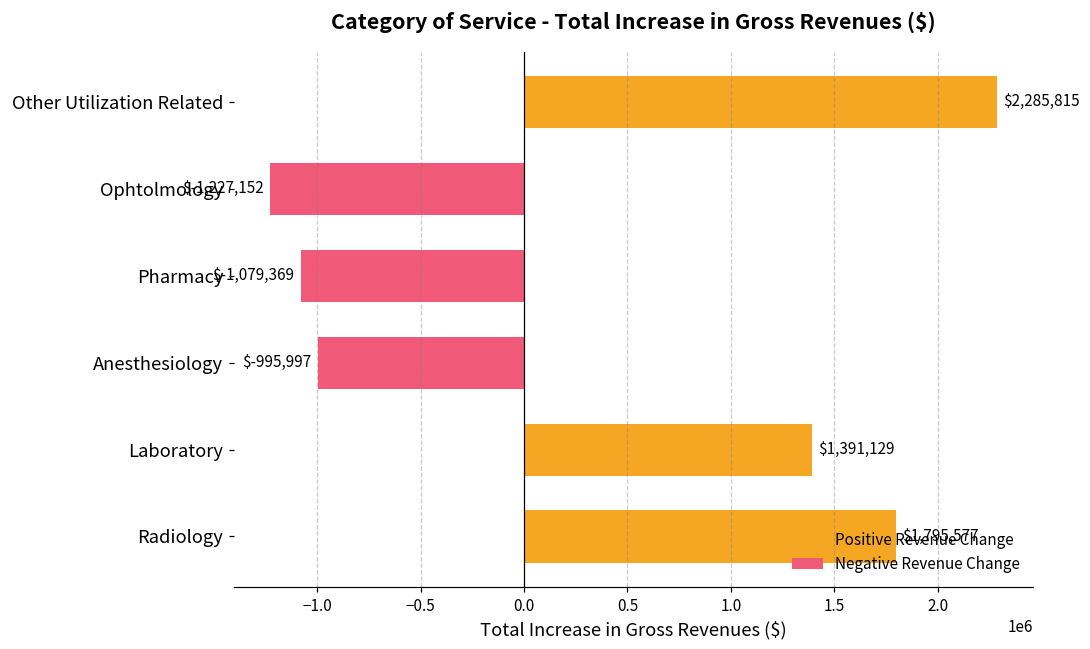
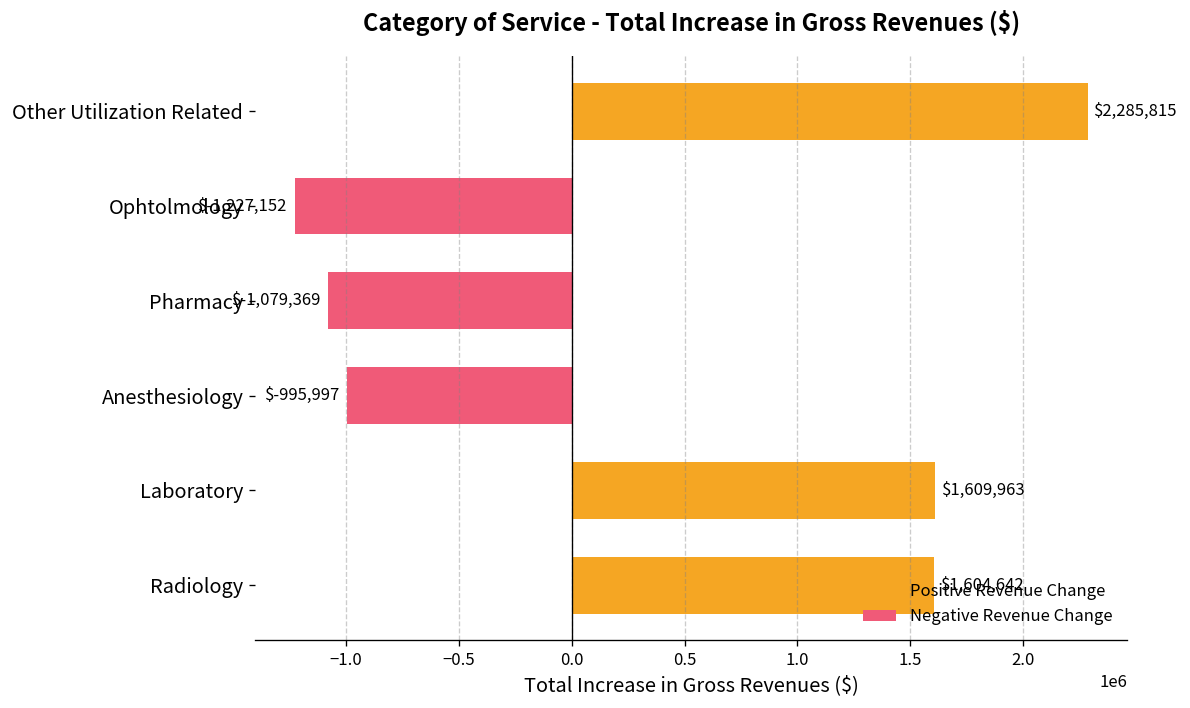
Positive Revenue Change, Laboratory: $1,391,129 -> $1,609,963
Positive Revenue Change, Radiology: $1,795,577 -> $1,604,642
